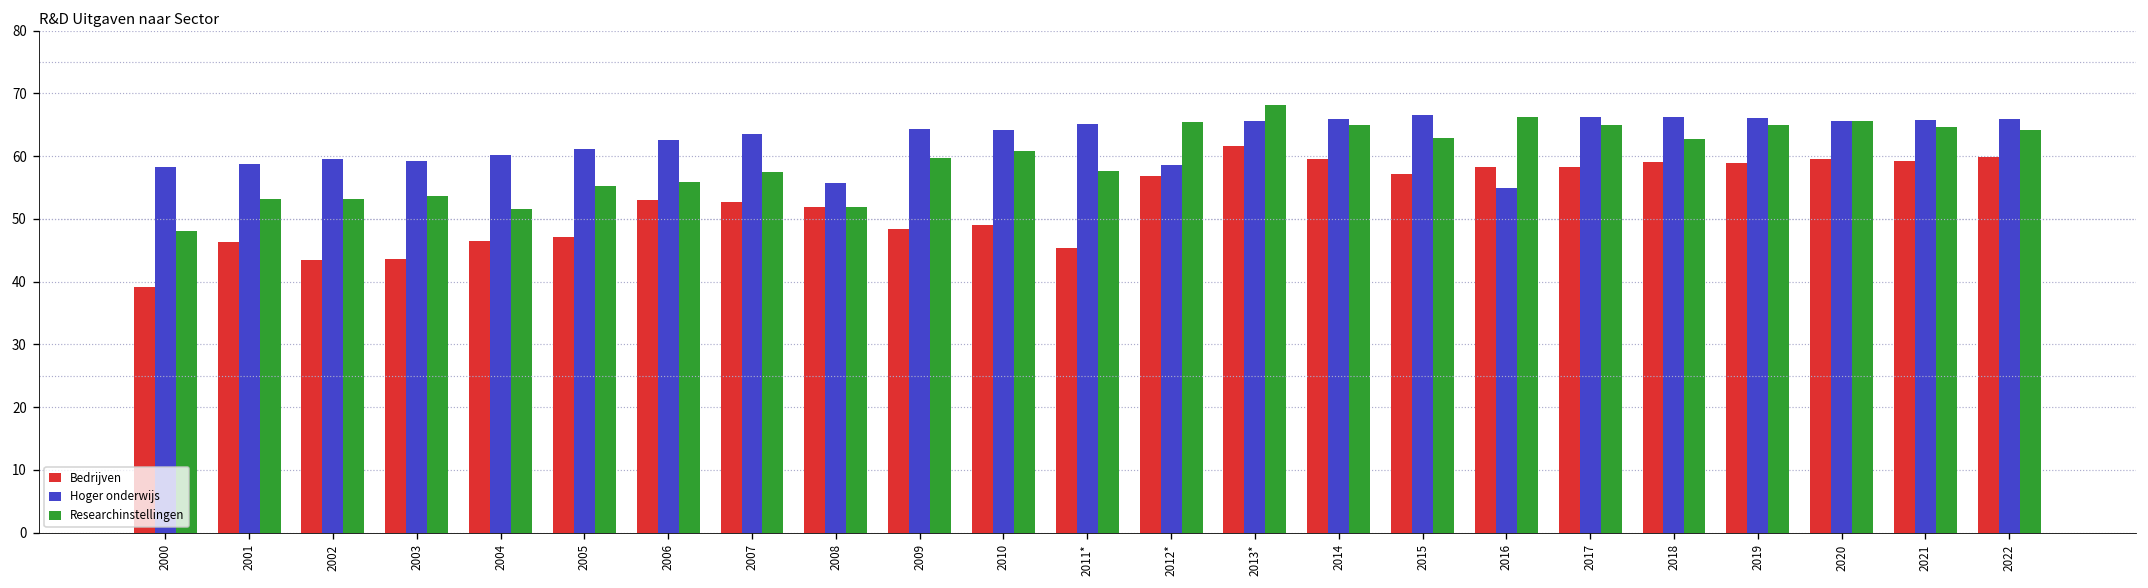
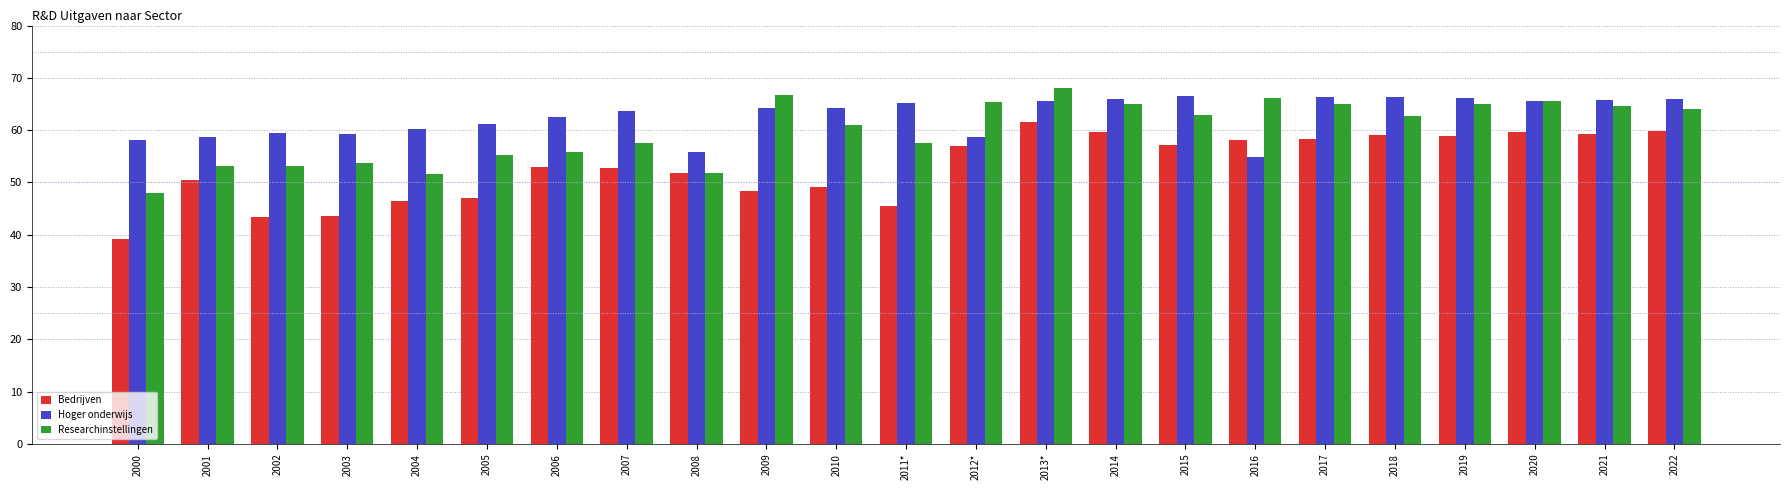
Bedrijven, 2001: 46 -> 51
Researchinstellingen, 2009: 60 -> 67
